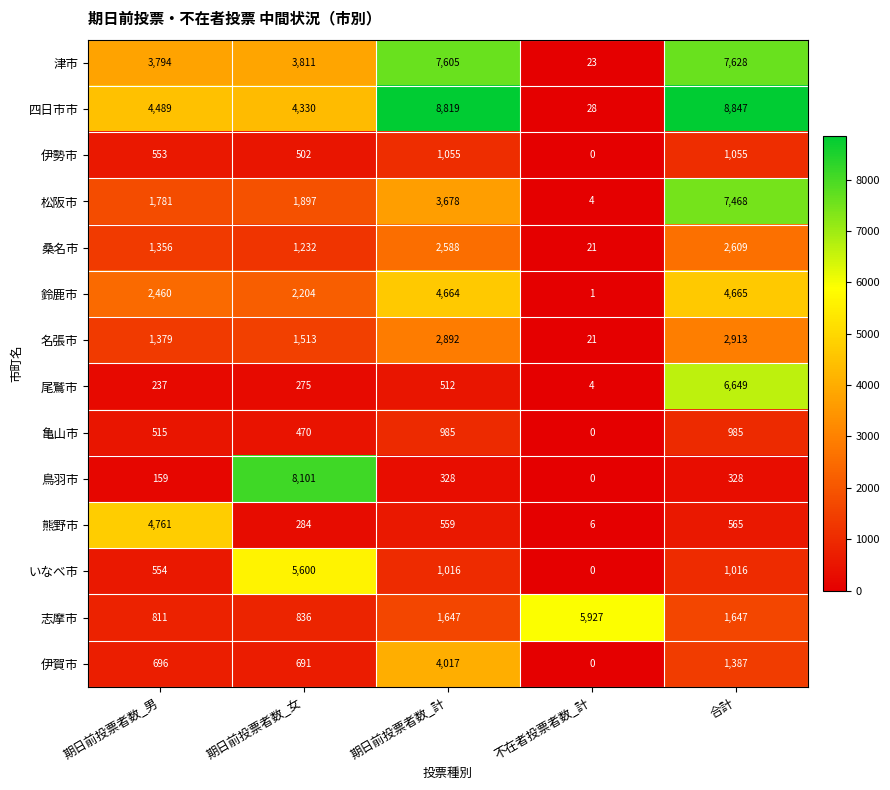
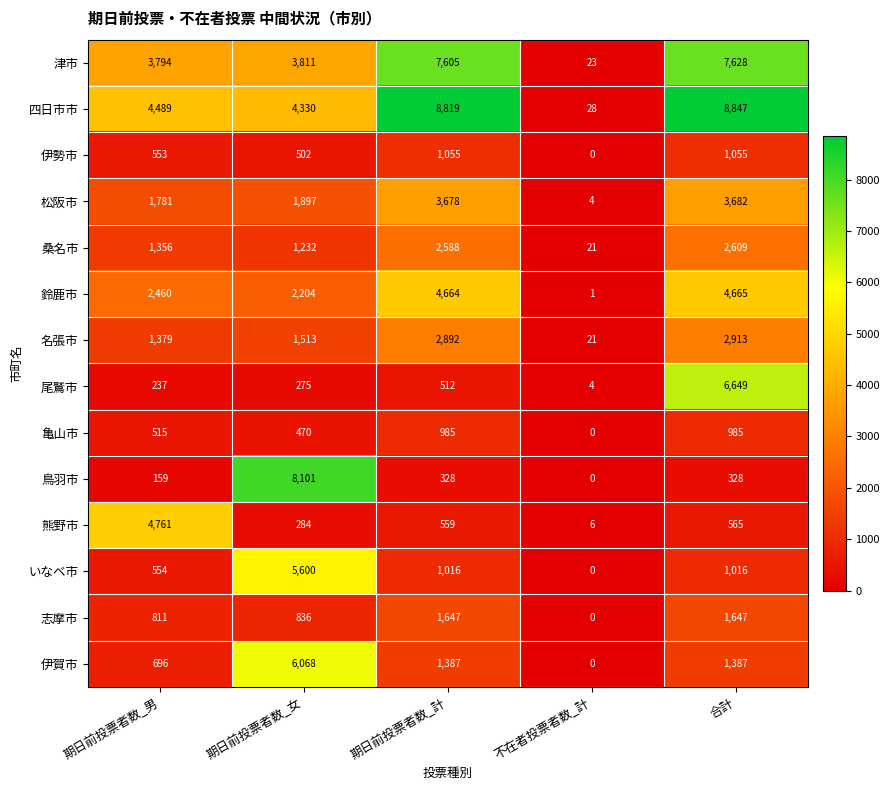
松阪市, 合計: 7,468 -> 3,682
志摩市, 不在者投票者数_計: 5,927 -> 0
伊賀市, 期日前投票者数_女: 691 -> 6,068
伊賀市, 期日前投票者数_計: 4,017 -> 1,387
